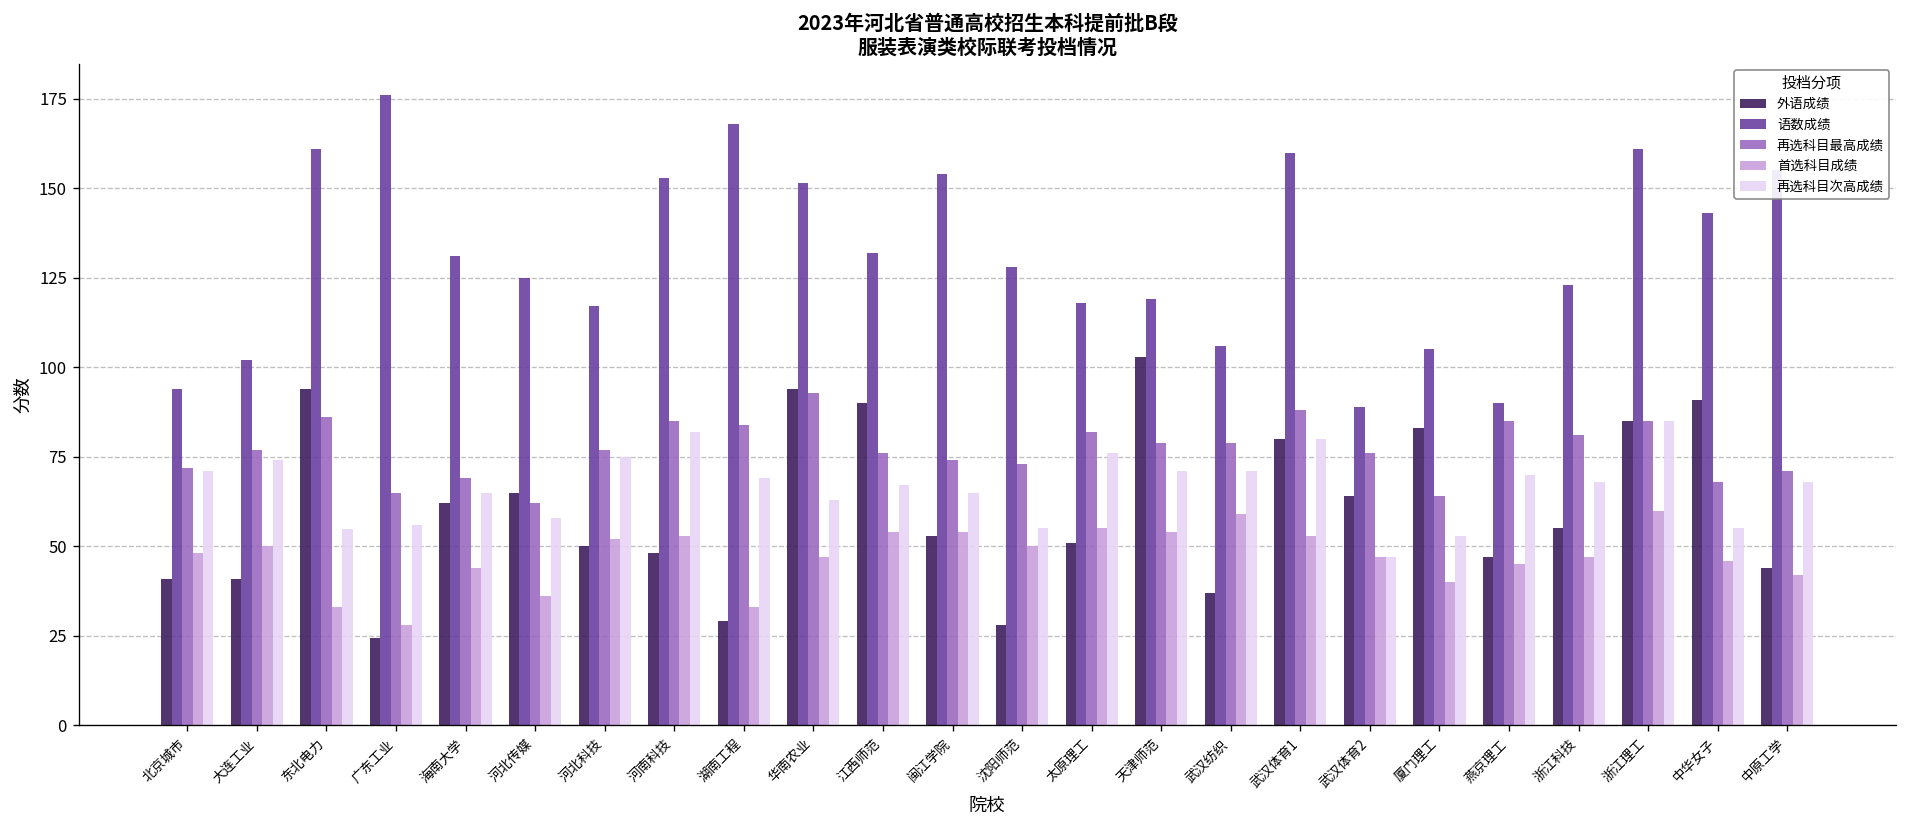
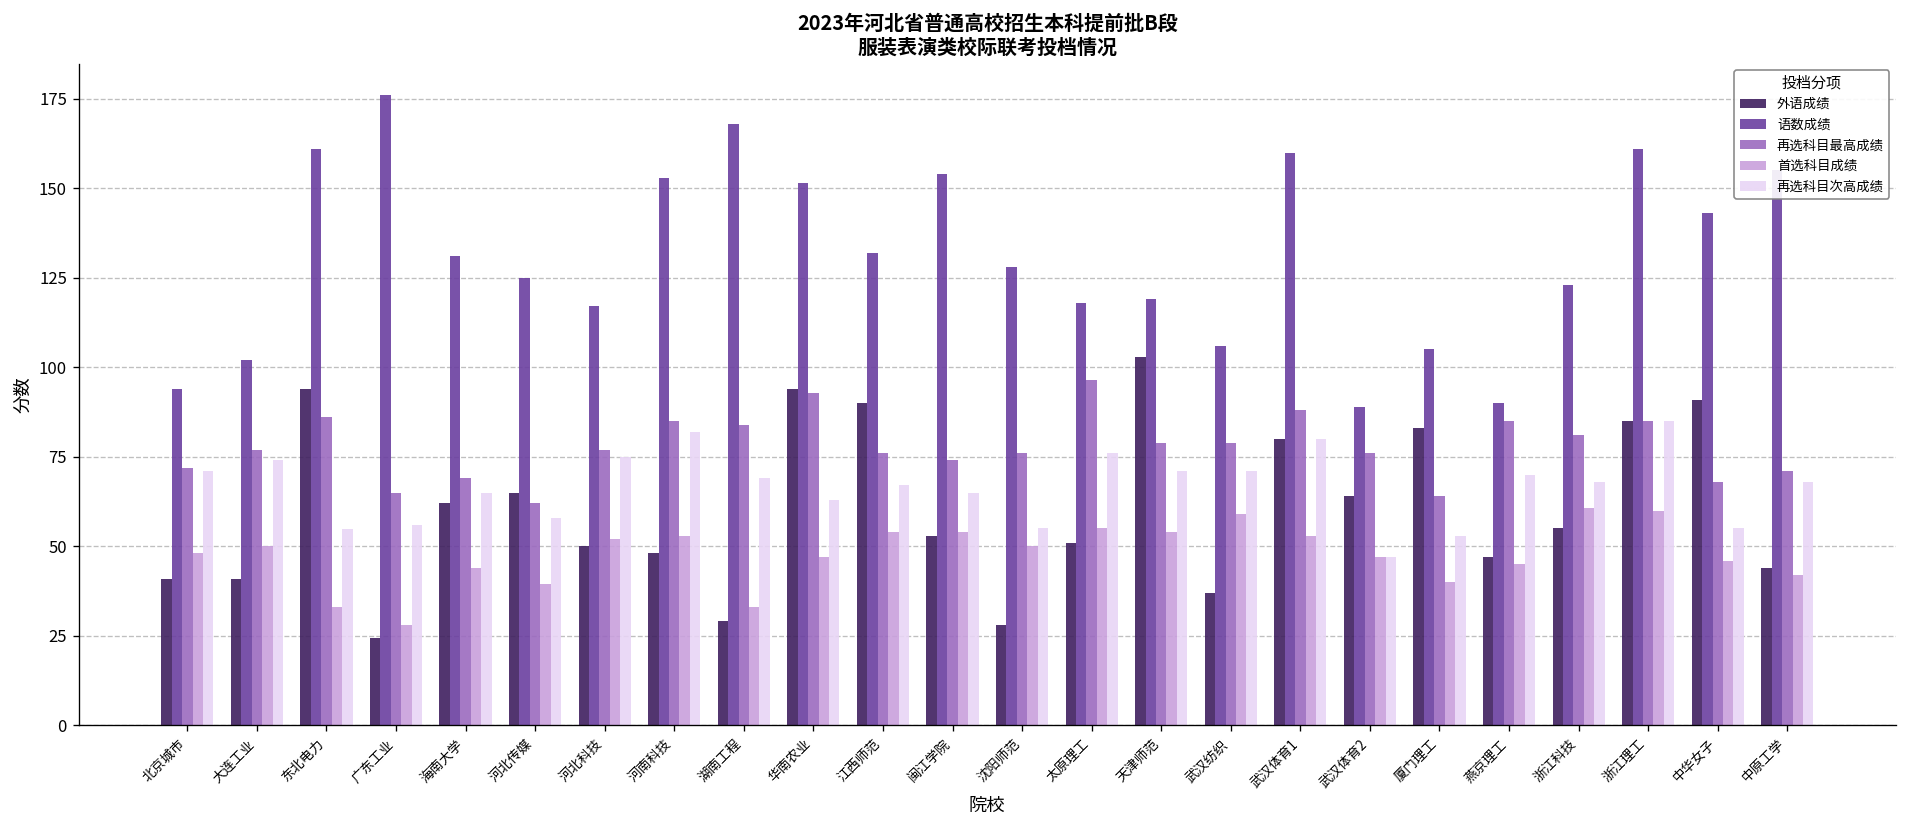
首选科目成绩, 河北传媒: 36 -> 40
再选科目最高成绩, 沈阳师范: 73 -> 76
再选科目最高成绩, 太原理工: 82 -> 97
首选科目成绩, 浙江科技: 47 -> 61
